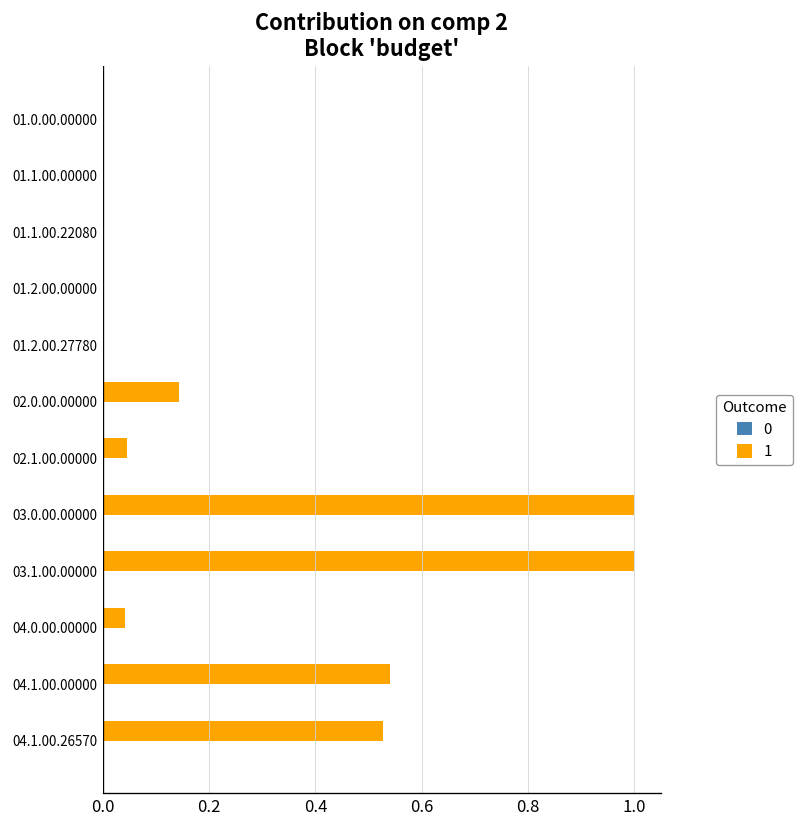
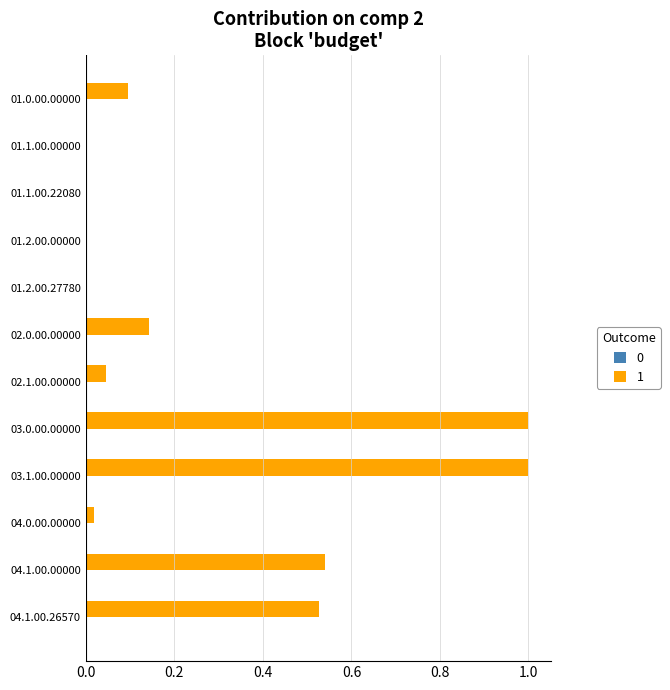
1, 01.0.00.00000: 0.00 -> 0.09
1, 04.0.00.00000: 0.04 -> 0.02
